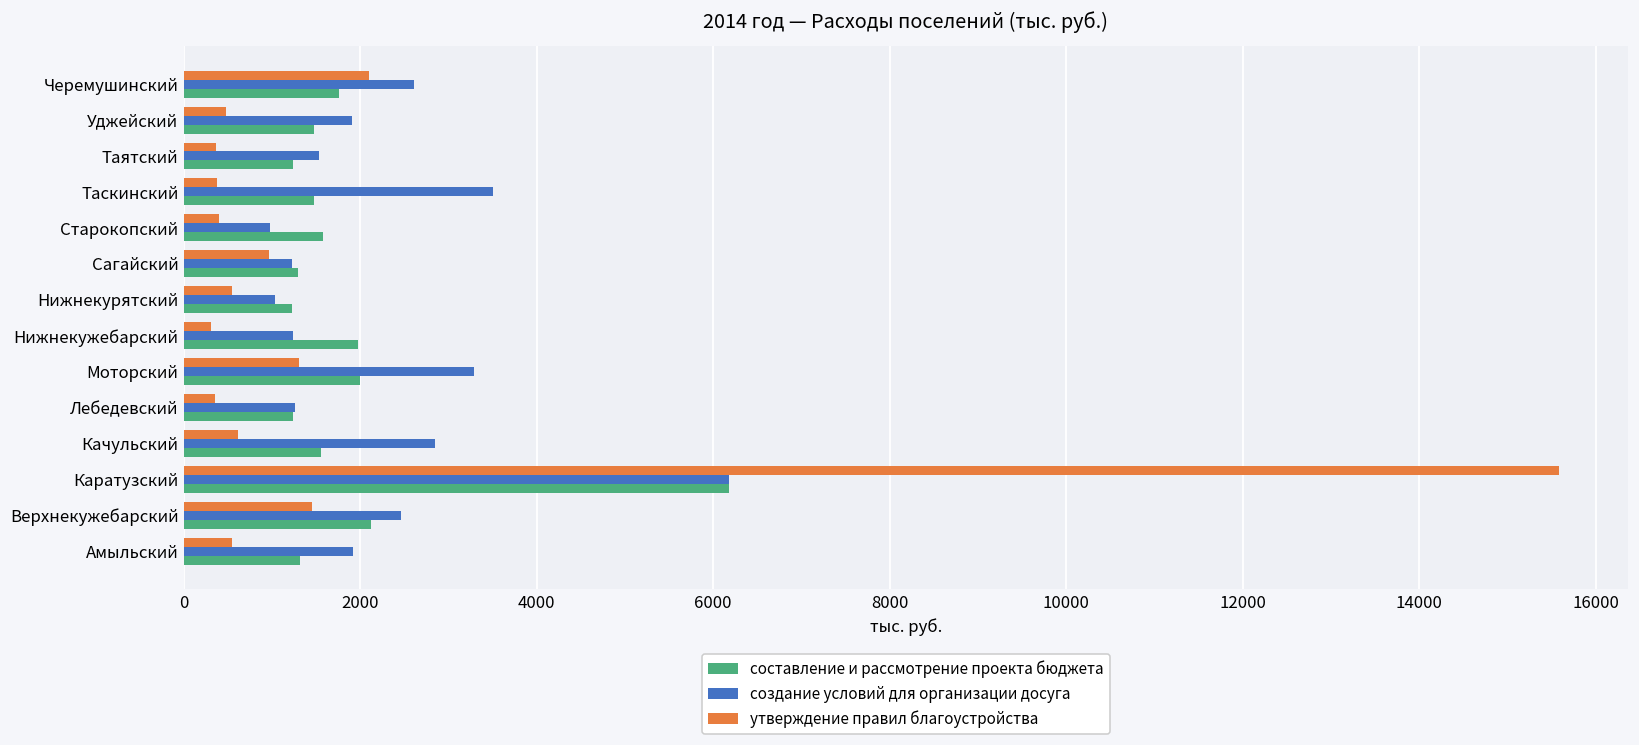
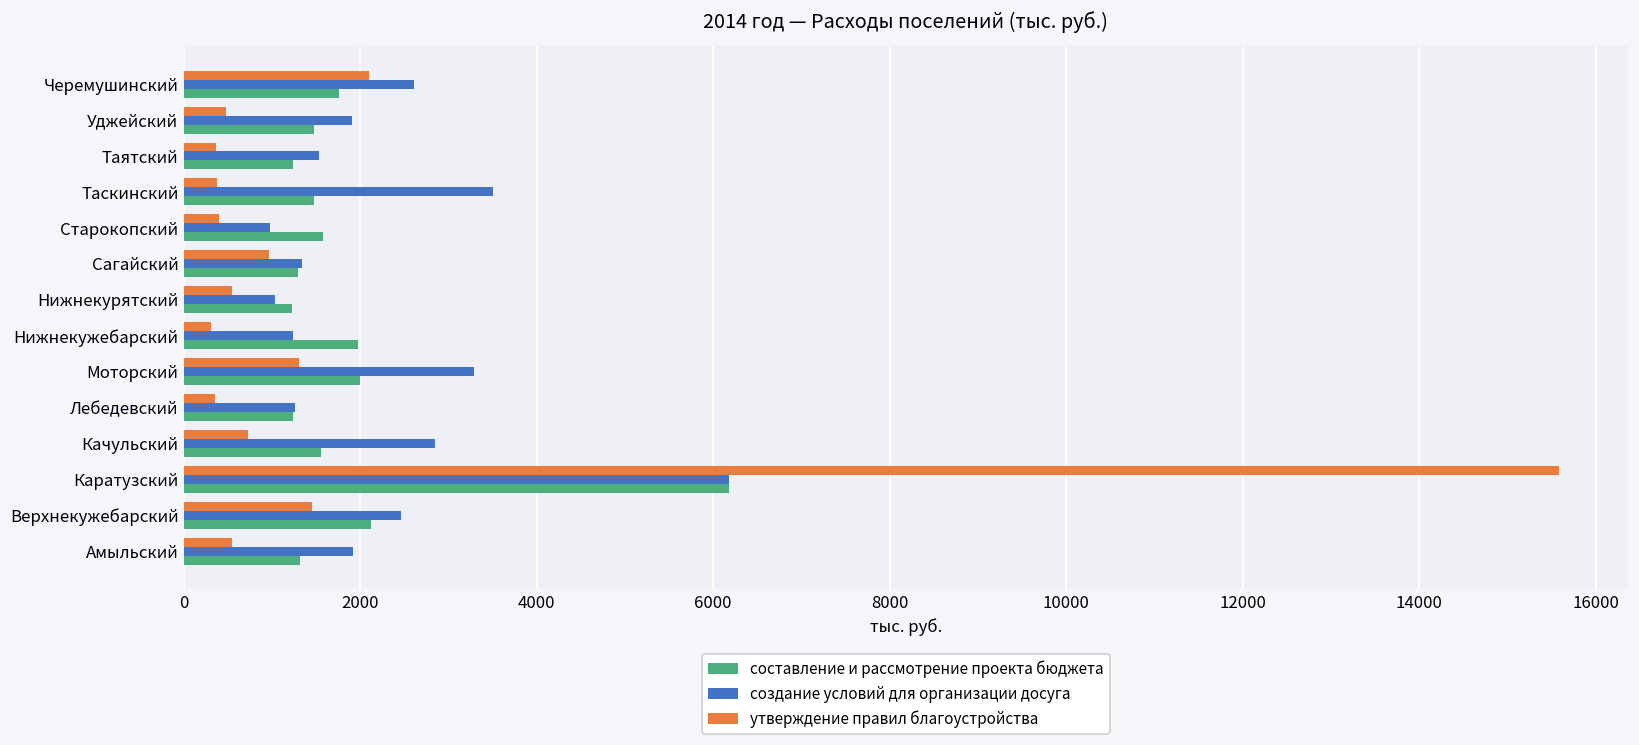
создание условий для организации досуга, Сагайский: 1200 -> 1300
утверждение правил благоустройства, Качульский: 600 -> 700
